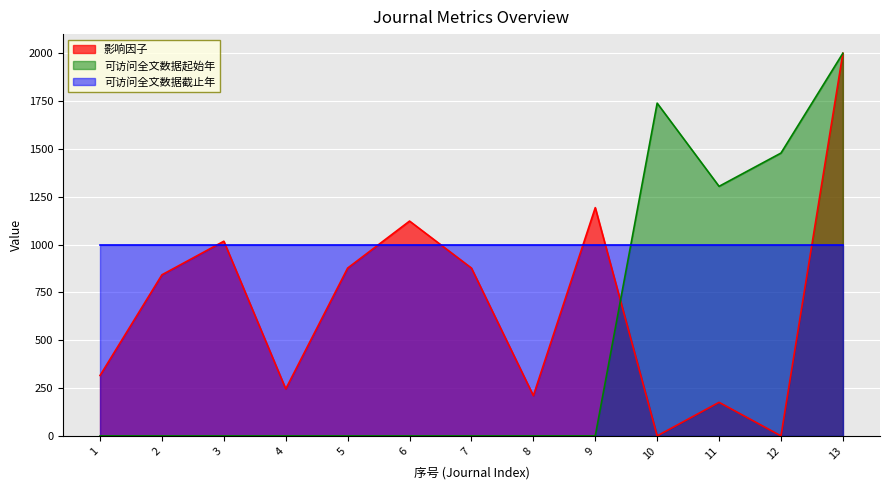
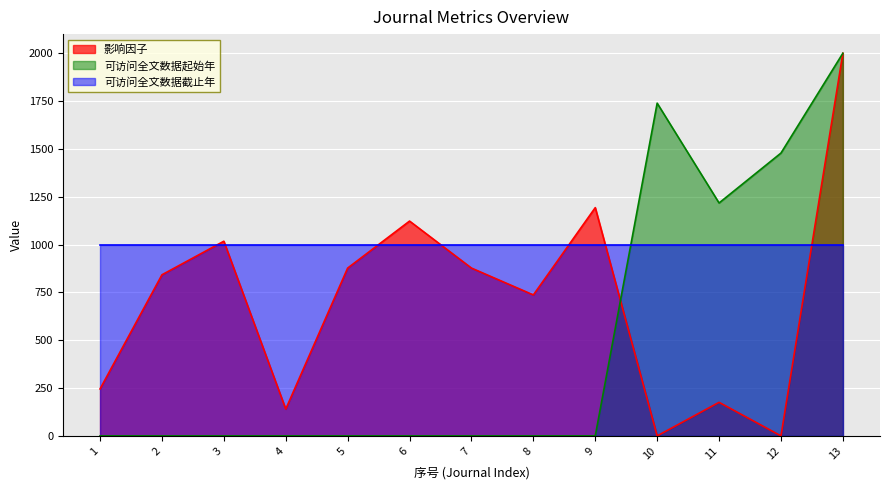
影响因子, 1: 320 -> 250
影响因子, 4: 250 -> 140
影响因子, 8: 210 -> 740
可访问全文数据起始年, 11: 1300 -> 1220
